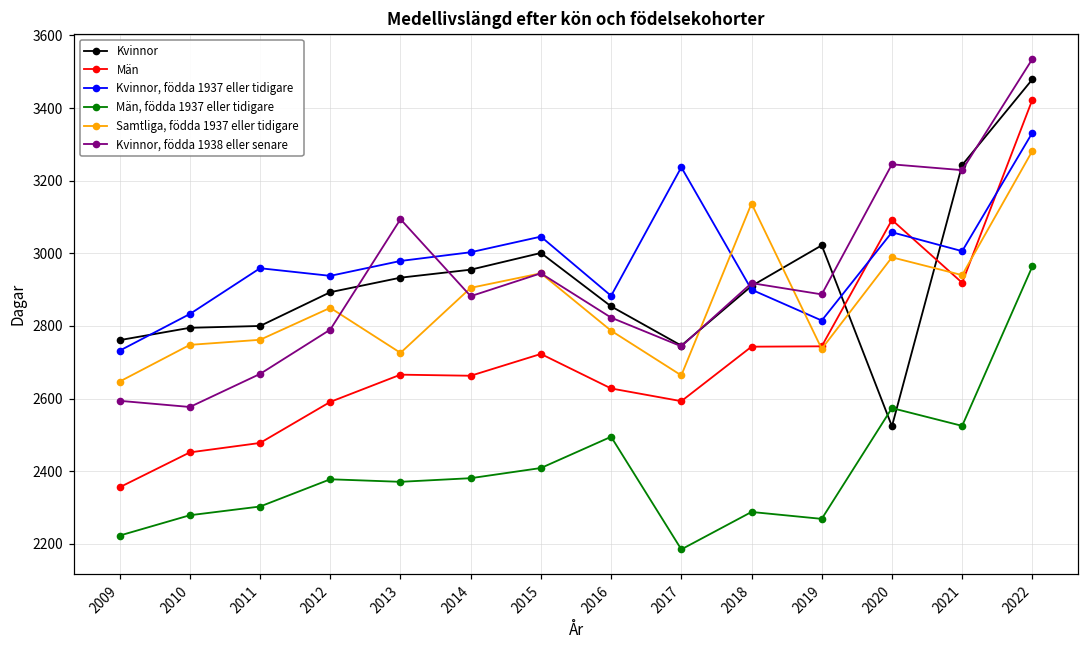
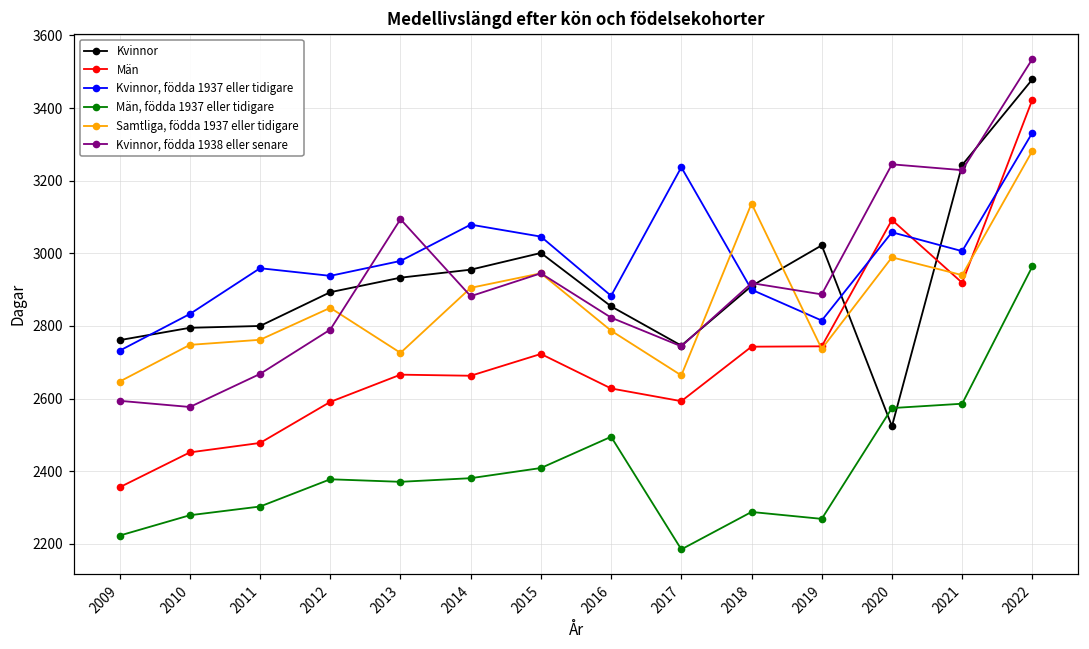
Kvinnor, födda 1937 eller tidigare, 2014: 3000 -> 3080
Män, födda 1937 eller tidigare, 2021: 2530 -> 2590
